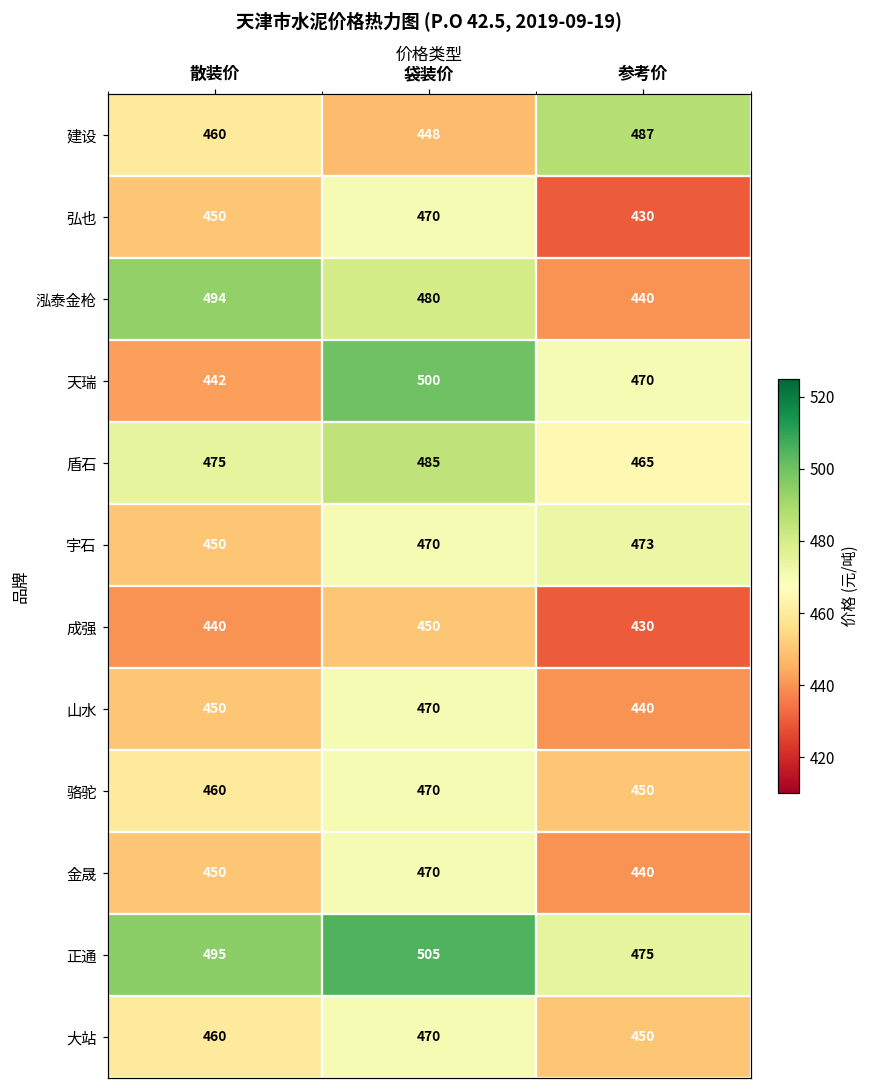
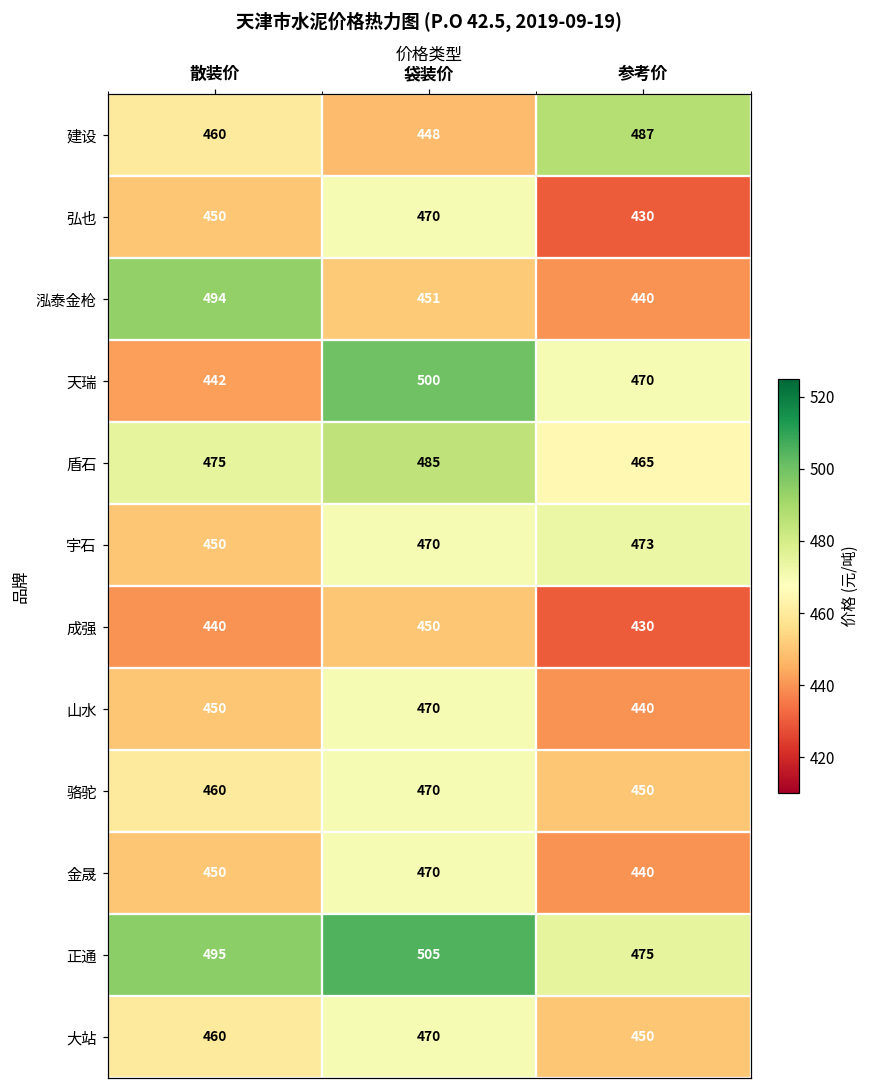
泓泰金枪, 袋装价: 480 -> 451
